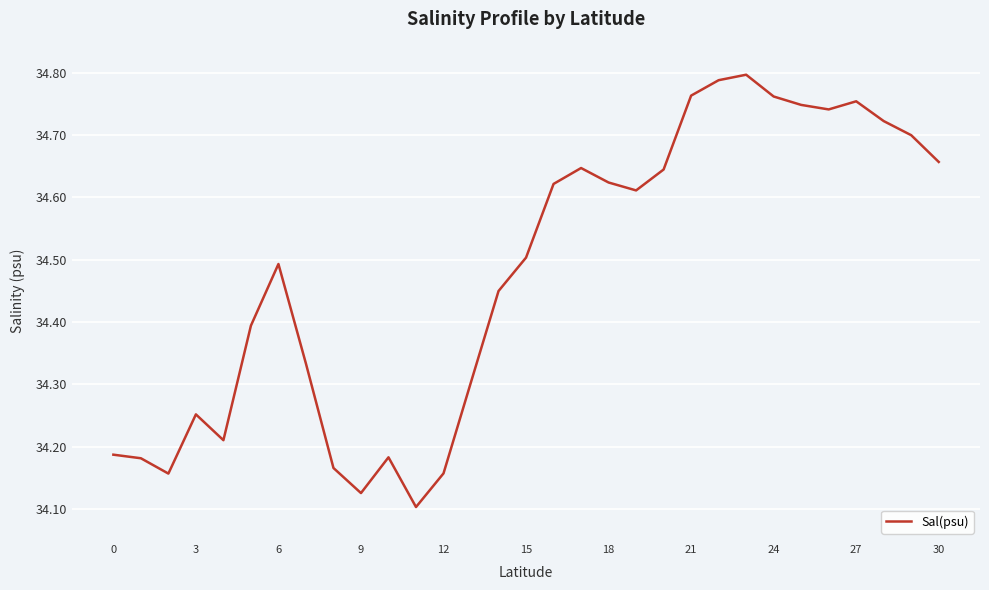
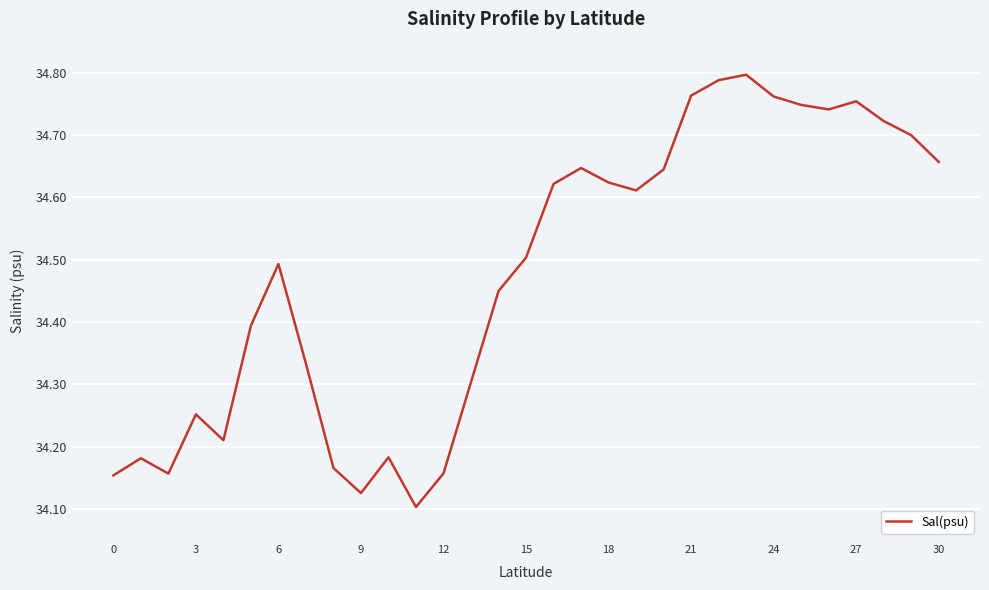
0: 34.19 -> 34.15
